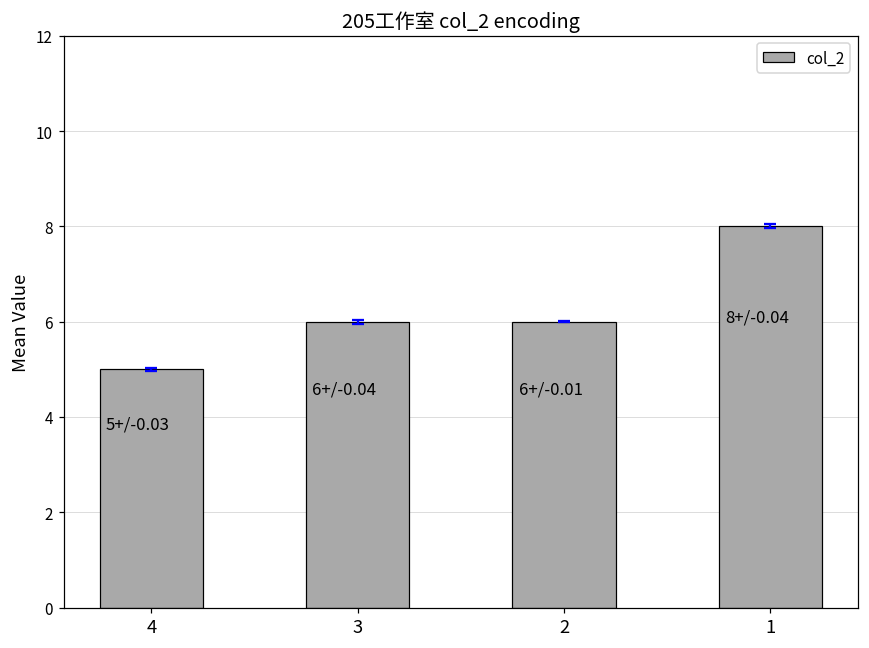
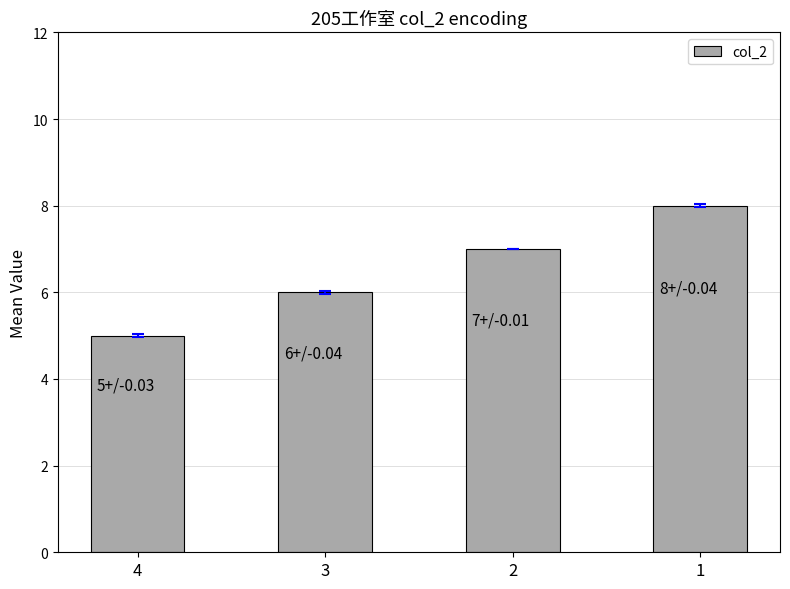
col_2, 2: 6+/ -> 7+/
